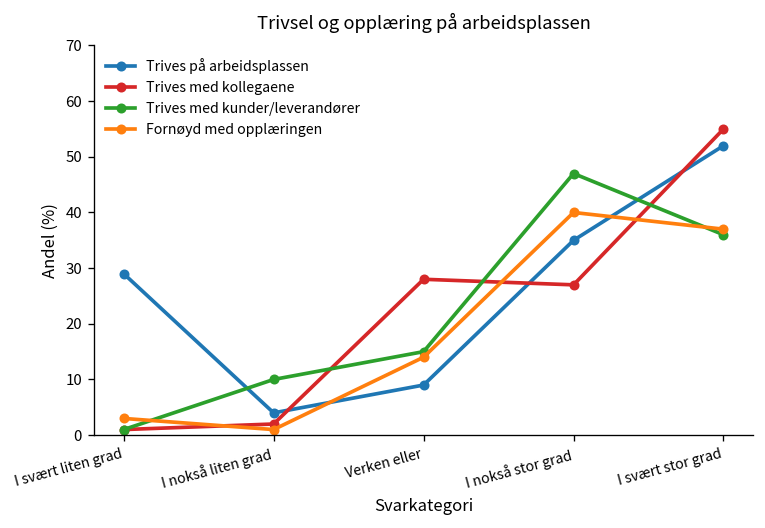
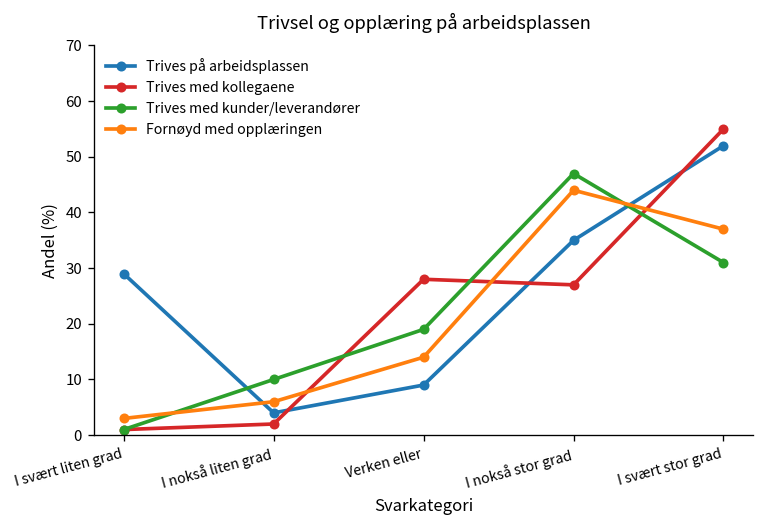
Fornøyd med opplæringen, I nokså liten grad: 1 -> 6
Trives med kunder/leverandører, Verken eller: 15 -> 19
Fornøyd med opplæringen, I nokså stor grad: 40 -> 44
Trives med kunder/leverandører, I svært stor grad: 36 -> 31
